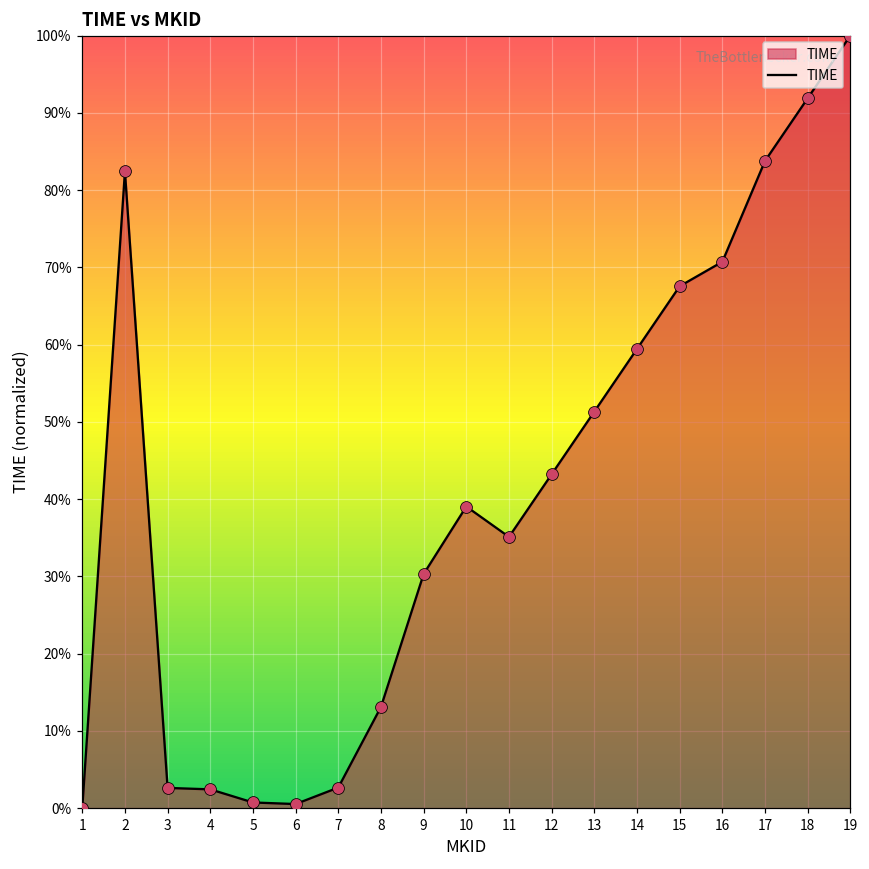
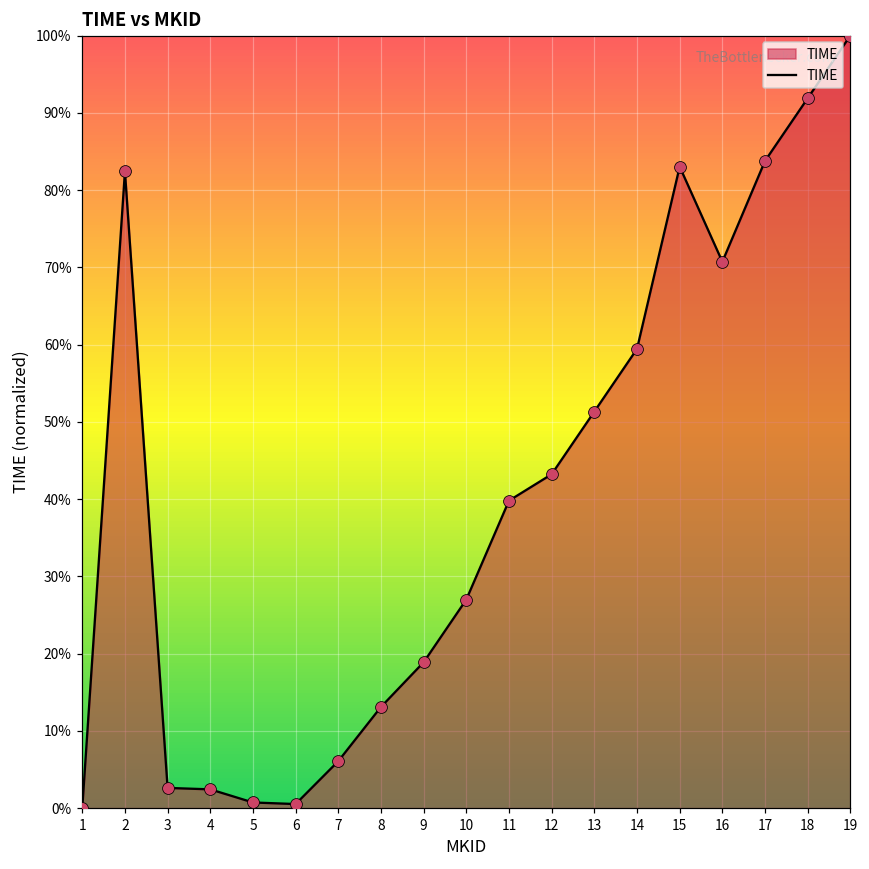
7: 3% -> 6%
9: 30% -> 19%
10: 39% -> 27%
11: 35% -> 40%
15: 68% -> 83%
